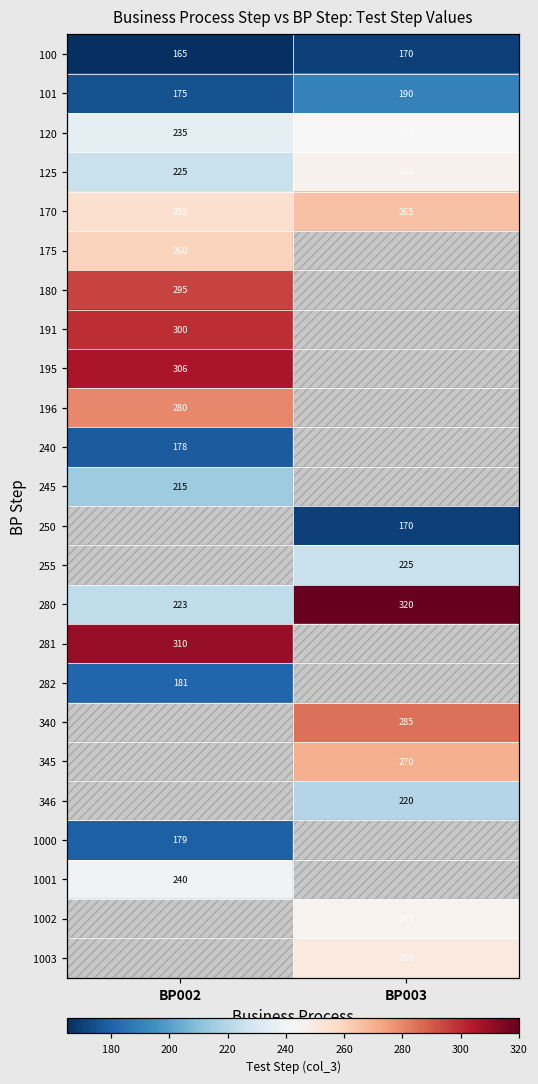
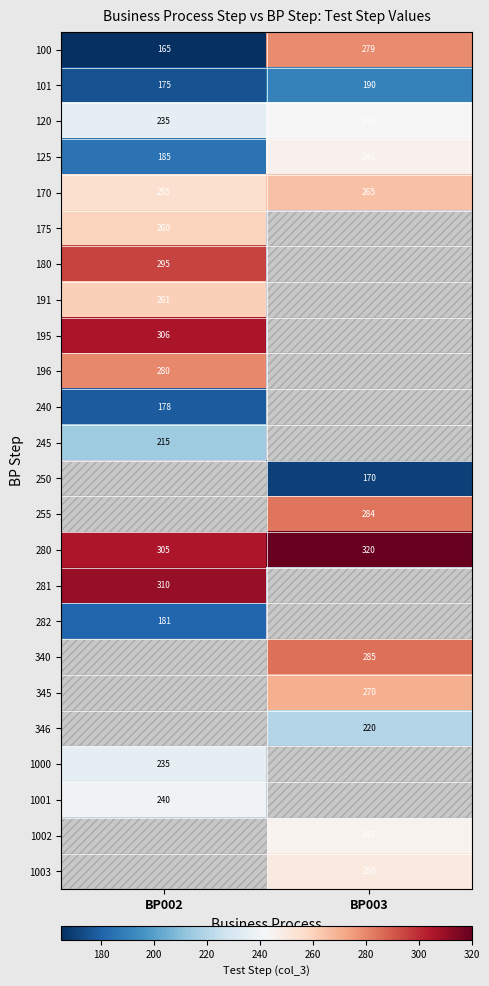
100, BP003: 170 -> 279
125, BP002: 225 -> 185
191, BP002: 300 -> 261
255, BP003: 225 -> 284
280, BP002: 223 -> 305
1000, BP002: 179 -> 235
